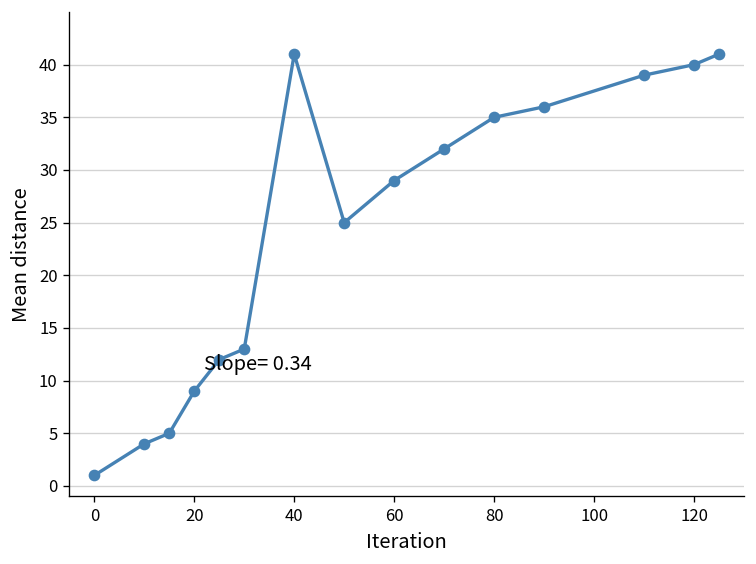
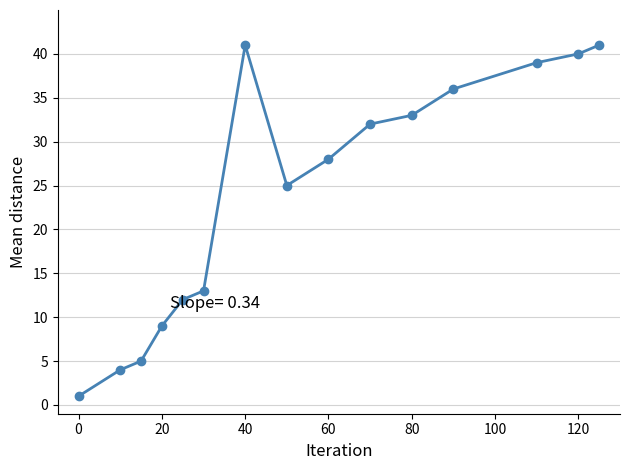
60: 29 -> 28
80: 35 -> 33
